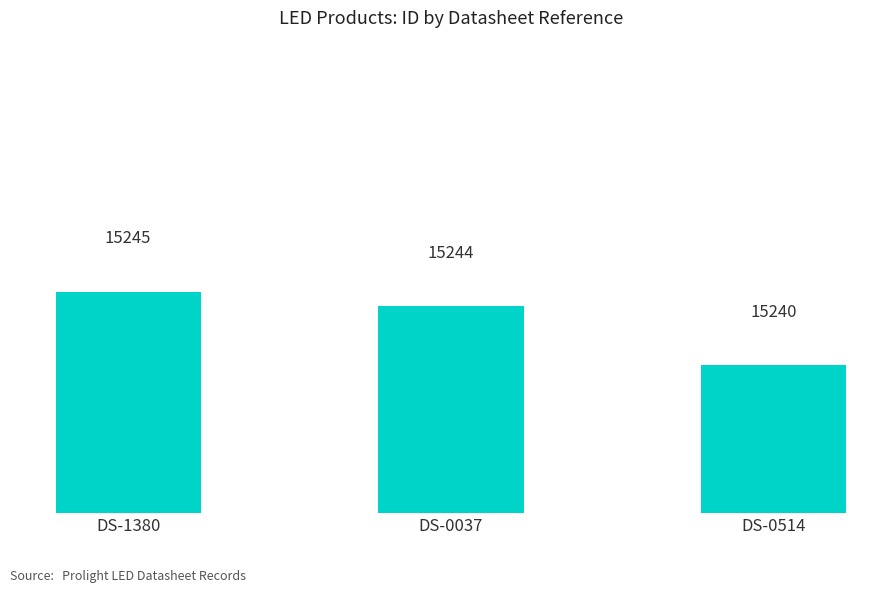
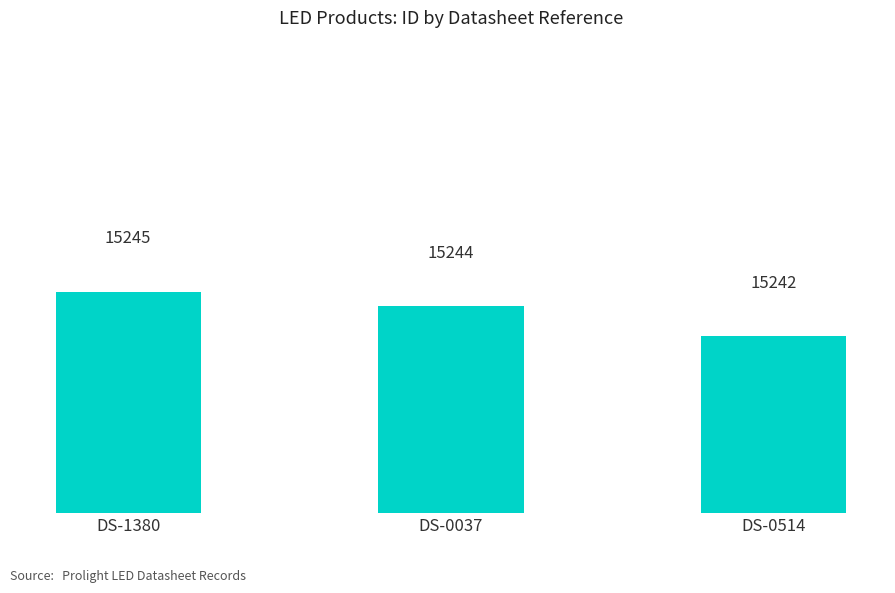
DS-0514: 15240 -> 15242
